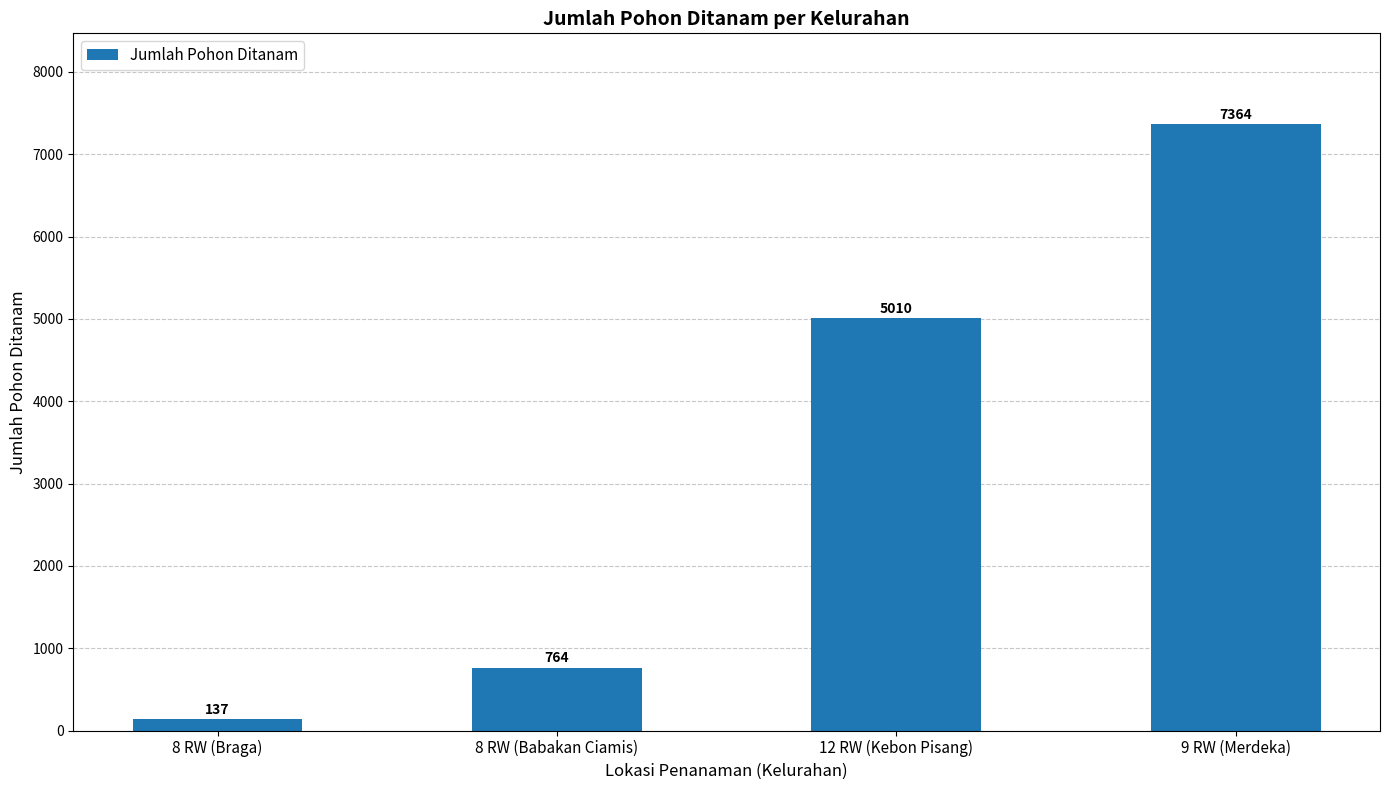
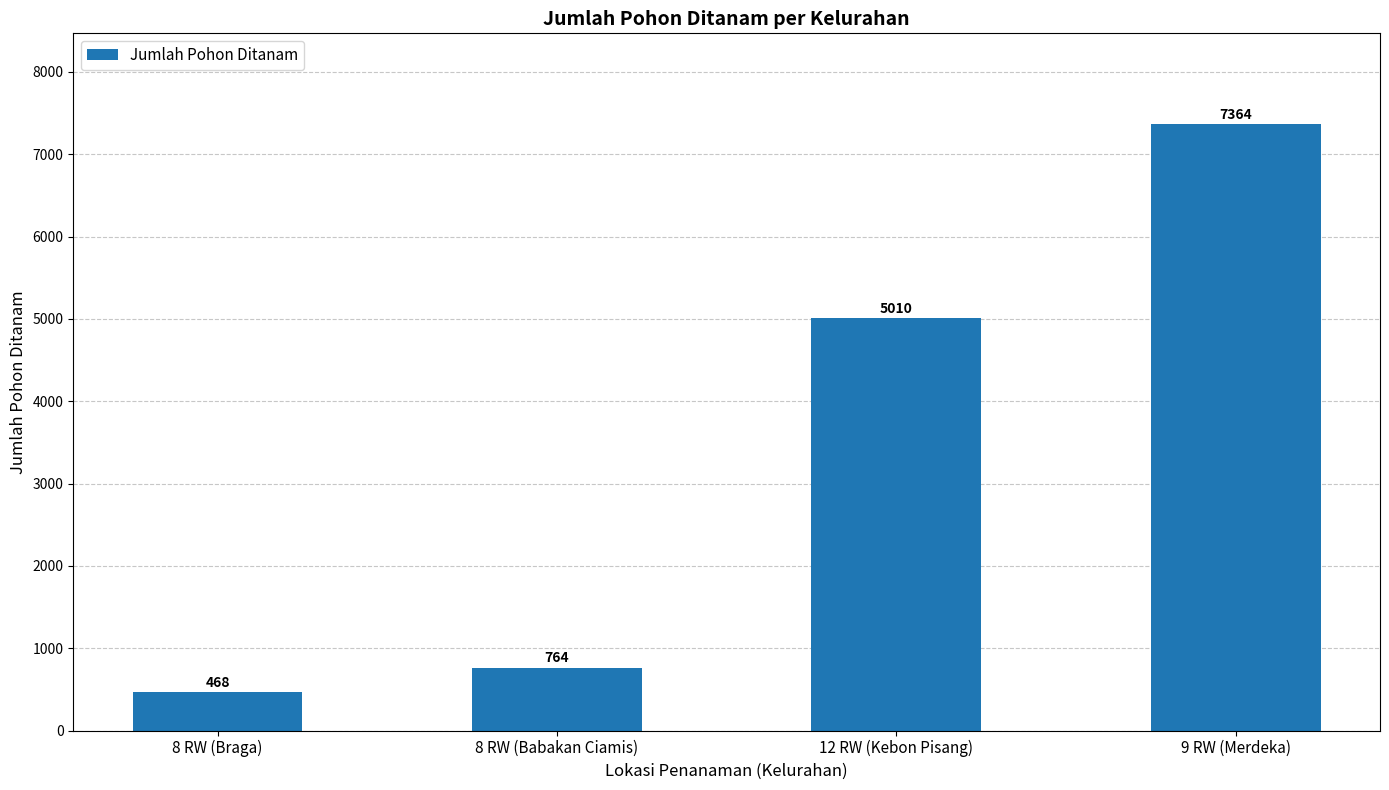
8 RW (Braga): 137 -> 468
